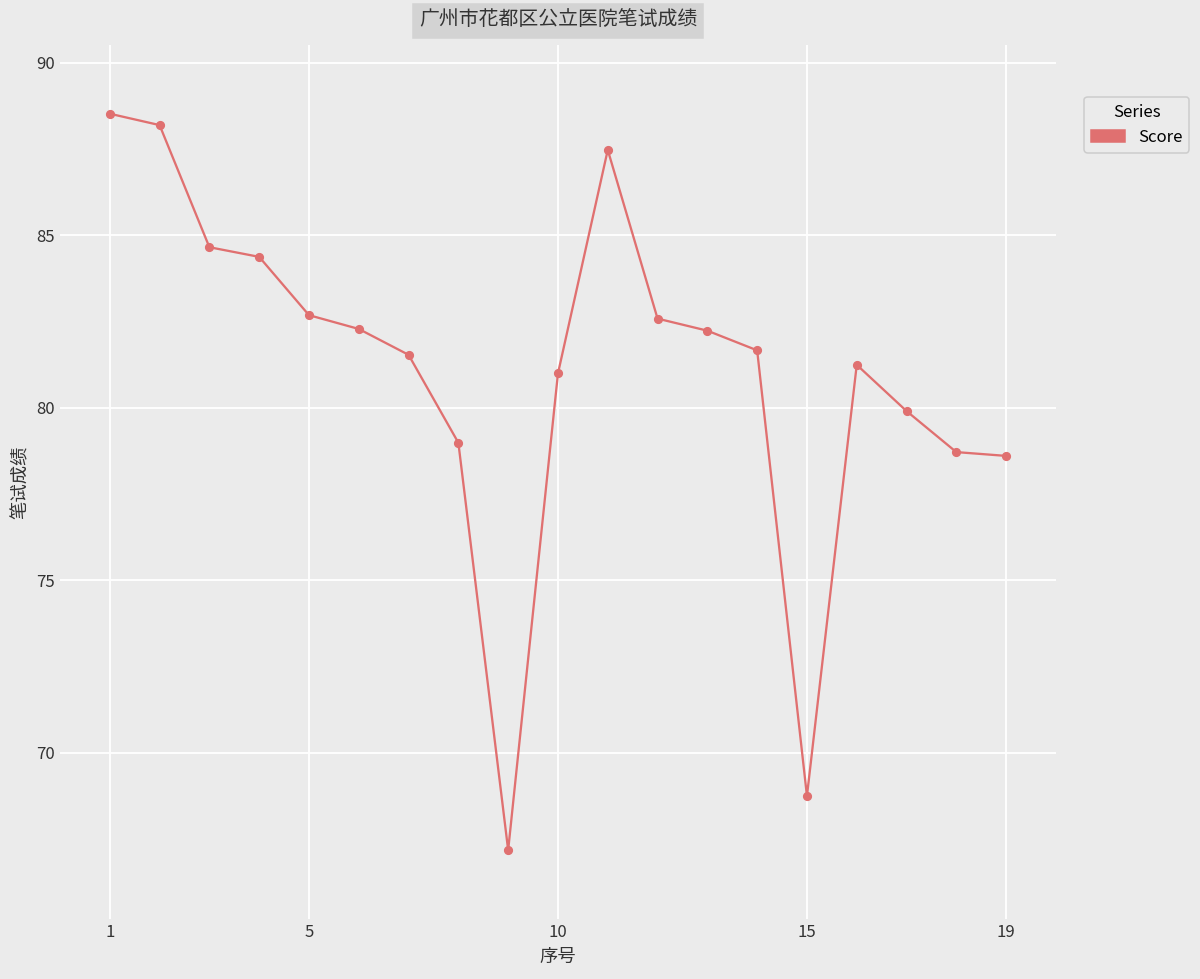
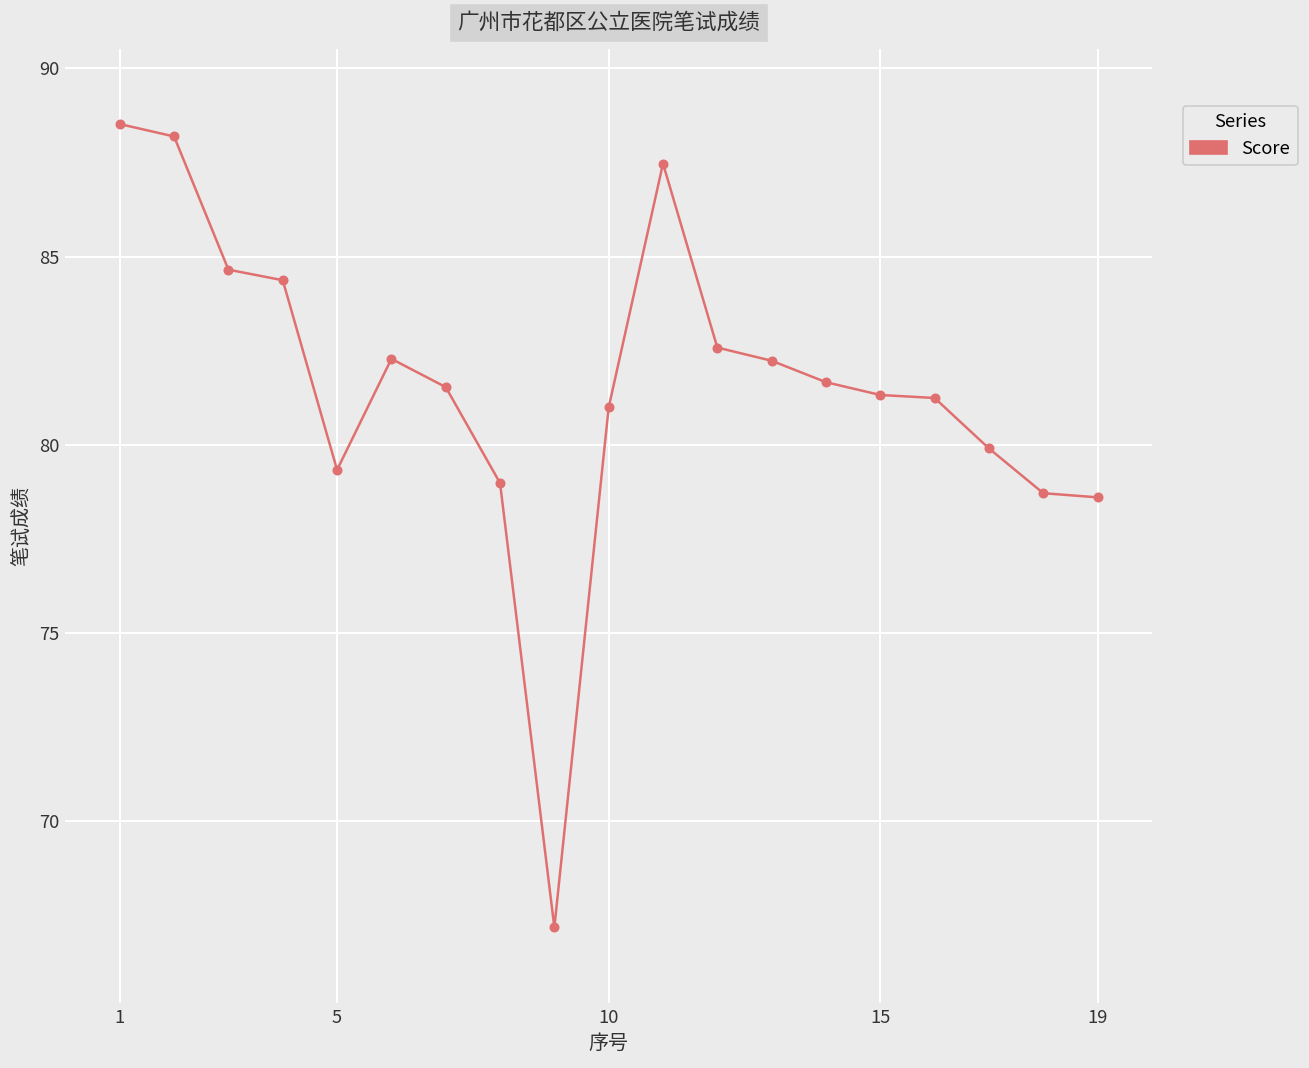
5: 82.7 -> 79.3
15: 68.7 -> 81.3
